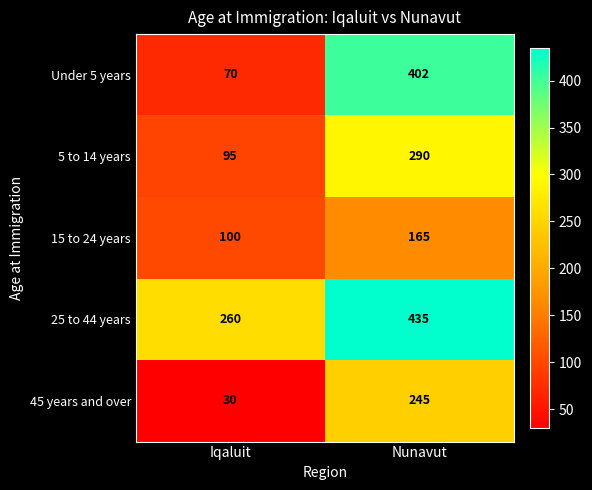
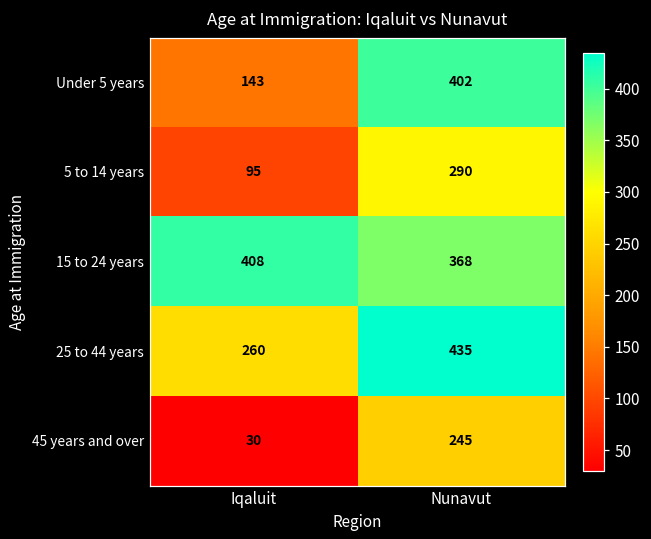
Under 5 years, Iqaluit: 70 -> 143
15 to 24 years, Iqaluit: 100 -> 408
15 to 24 years, Nunavut: 165 -> 368
